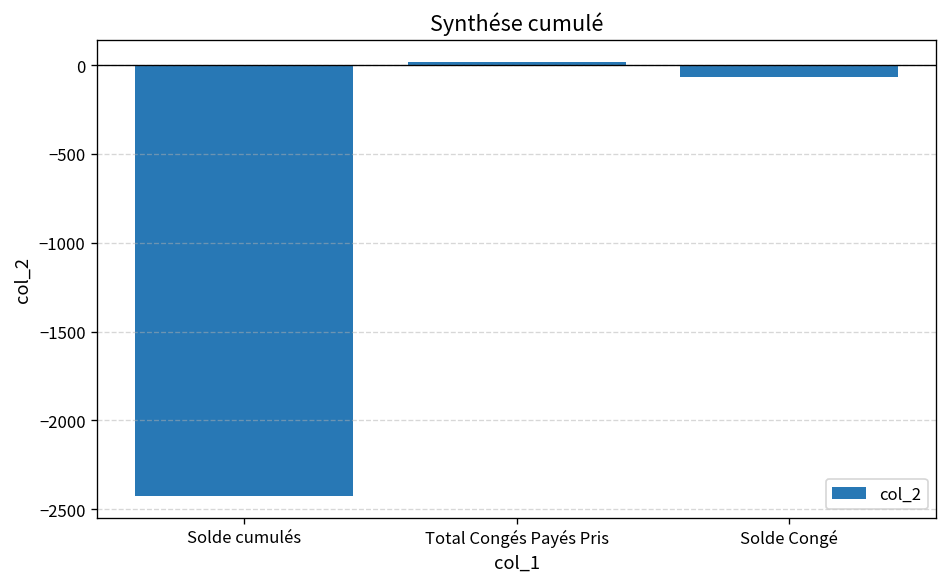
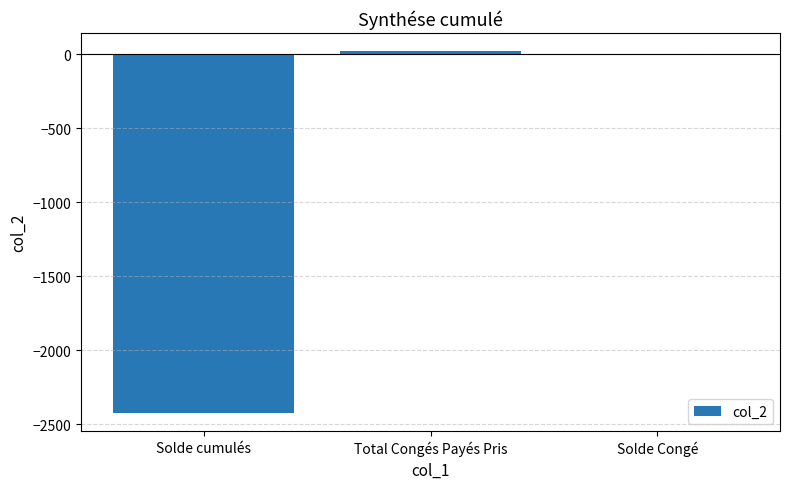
Solde Congé: -70 -> 0
